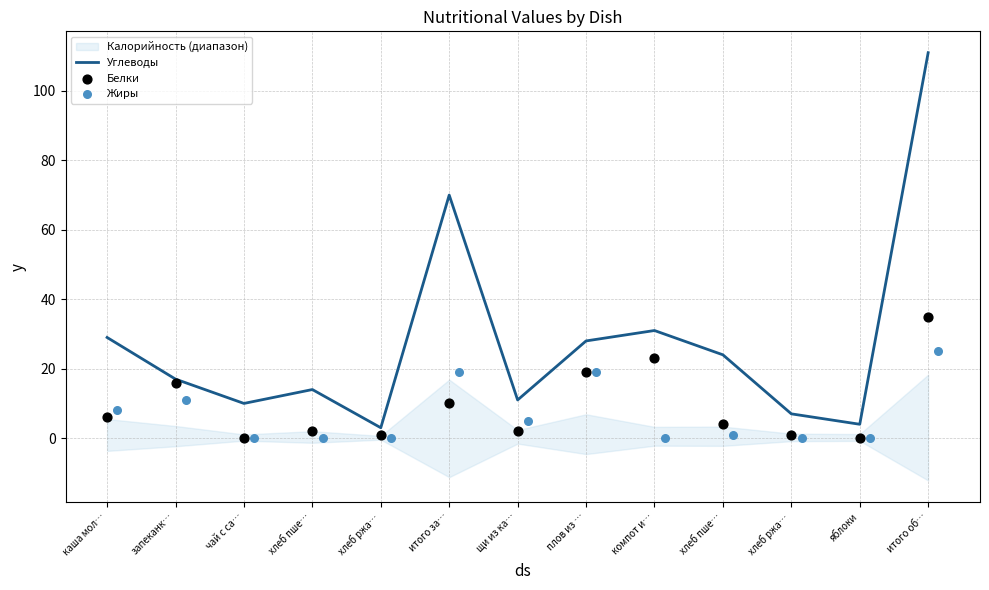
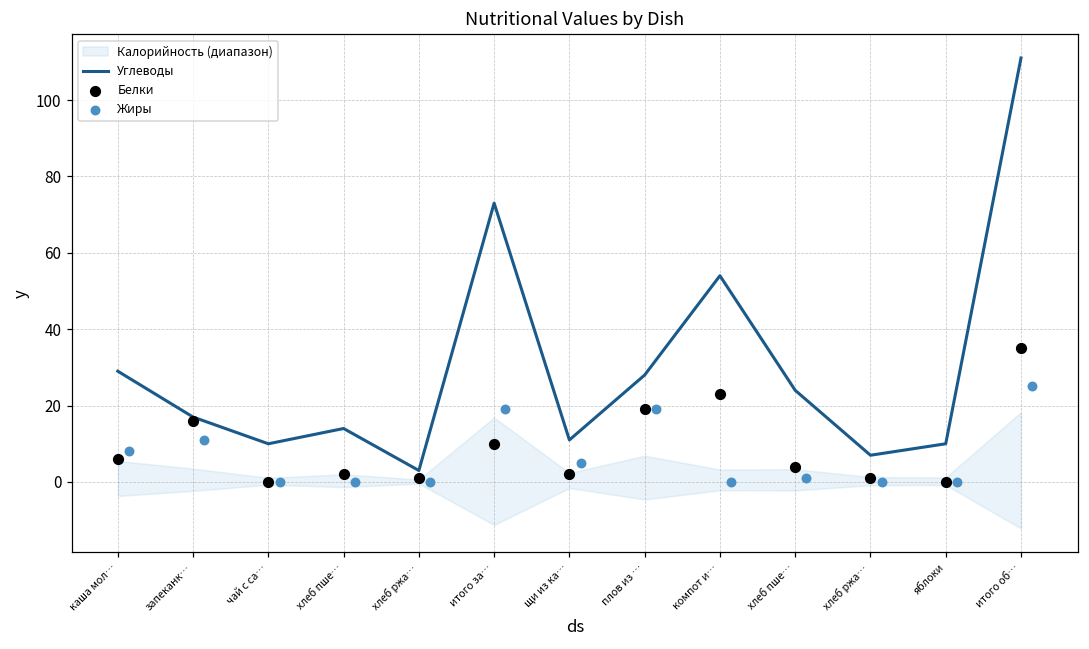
Углеводы, итого за…: 70 -> 73
Углеводы, компот и…: 31 -> 54
Углеводы, яблоки: 4 -> 10
